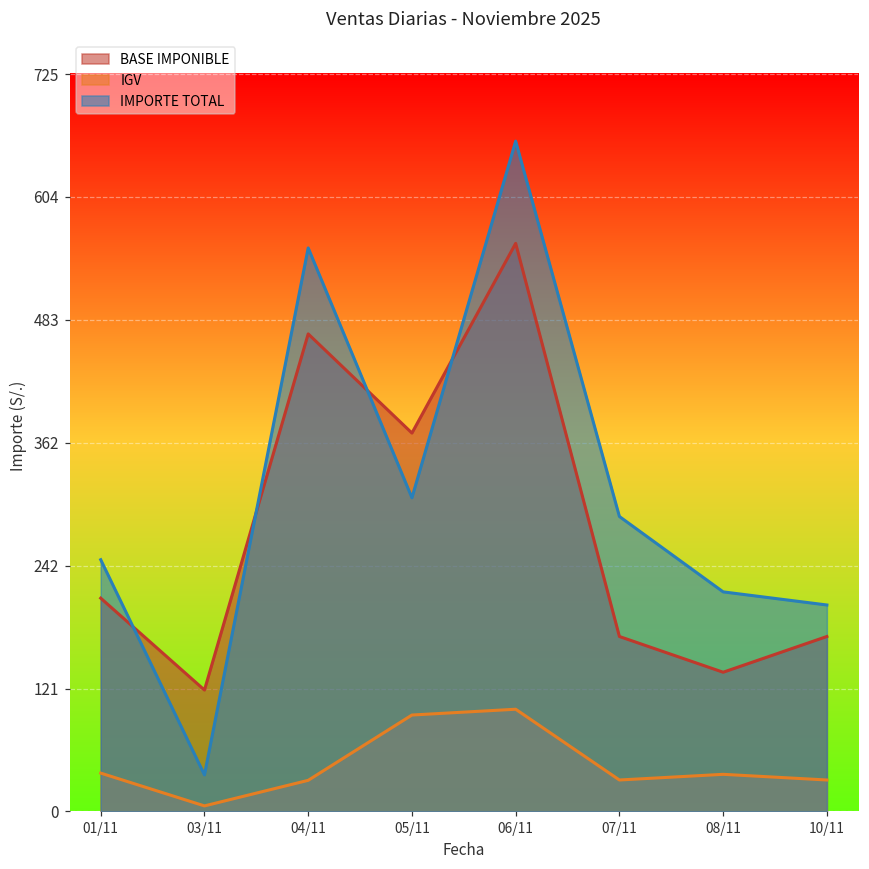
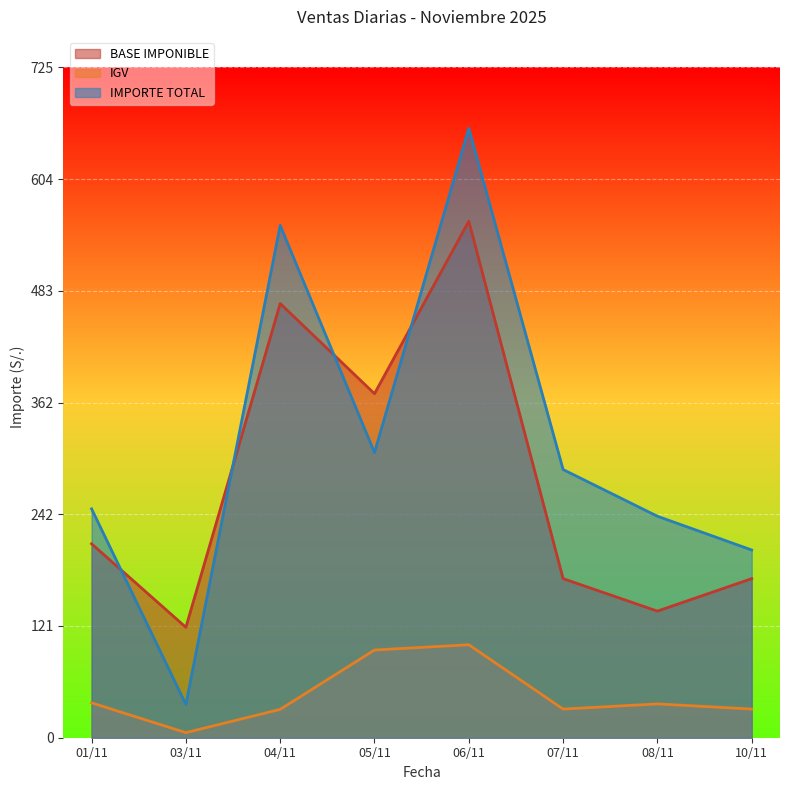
IMPORTE TOTAL, 08/11: 220 -> 240
